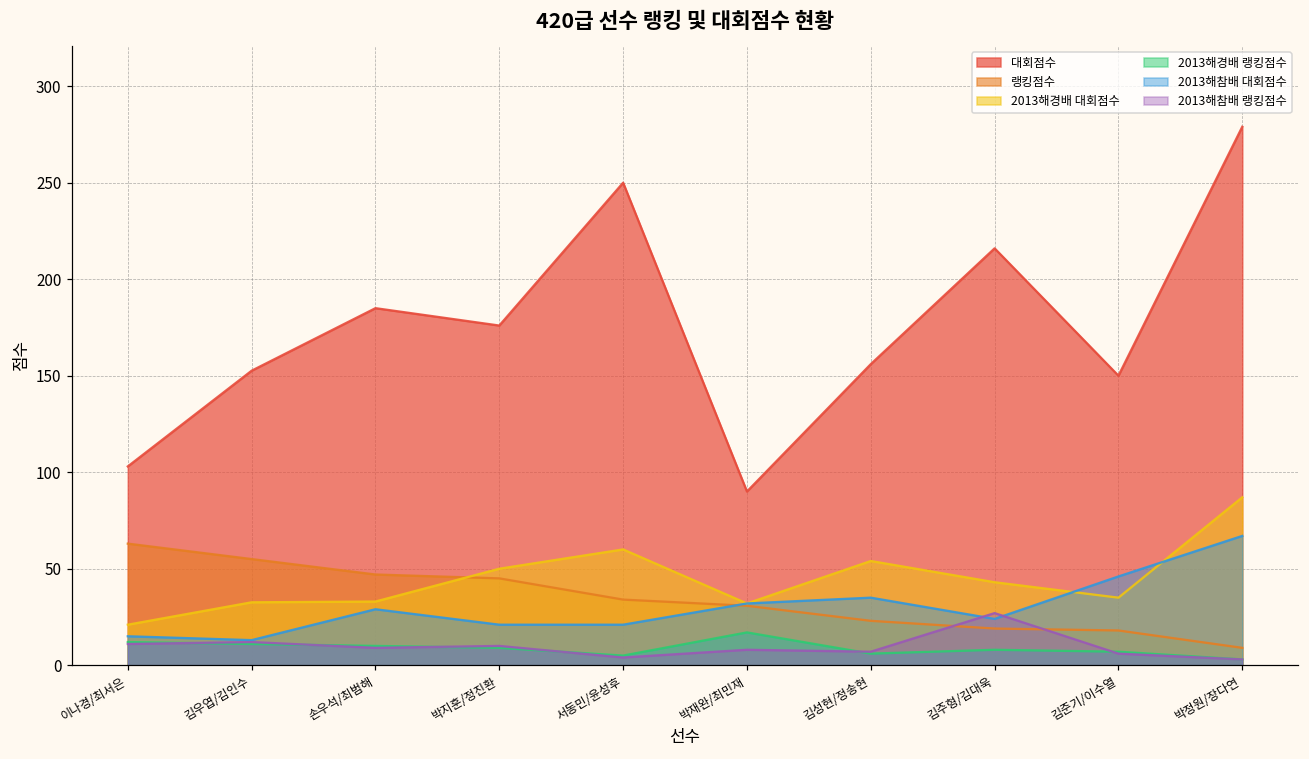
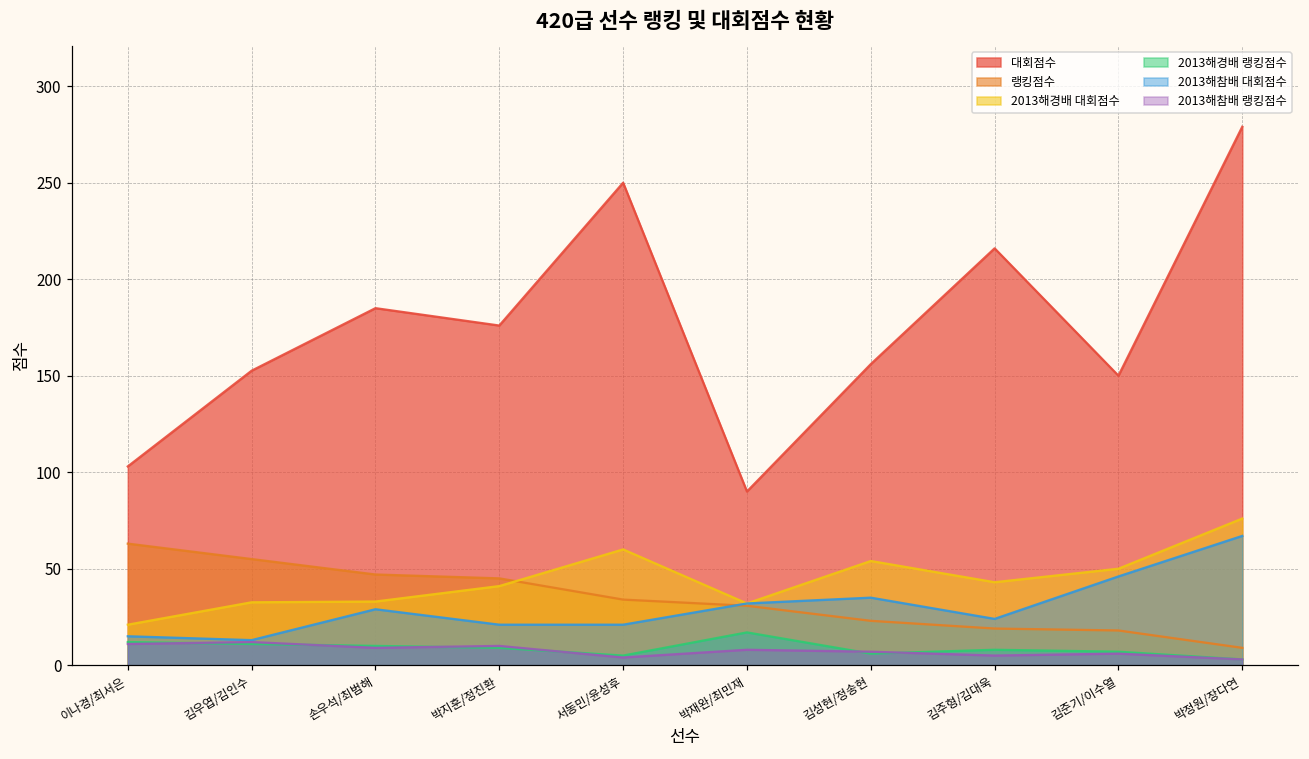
2013해경배 대회점수, 박지훈/정진환: 50 -> 41
2013해참배 랭킹점수, 김주형/김대욱: 27 -> 5
2013해경배 대회점수, 김준기/이수열: 35 -> 50
2013해경배 대회점수, 박정원/장다연: 87 -> 76
